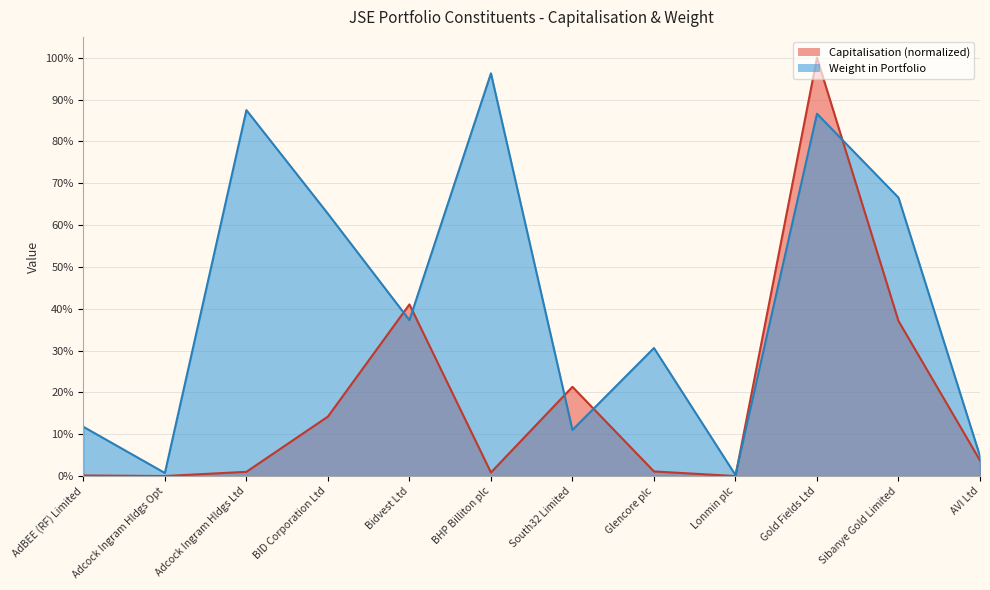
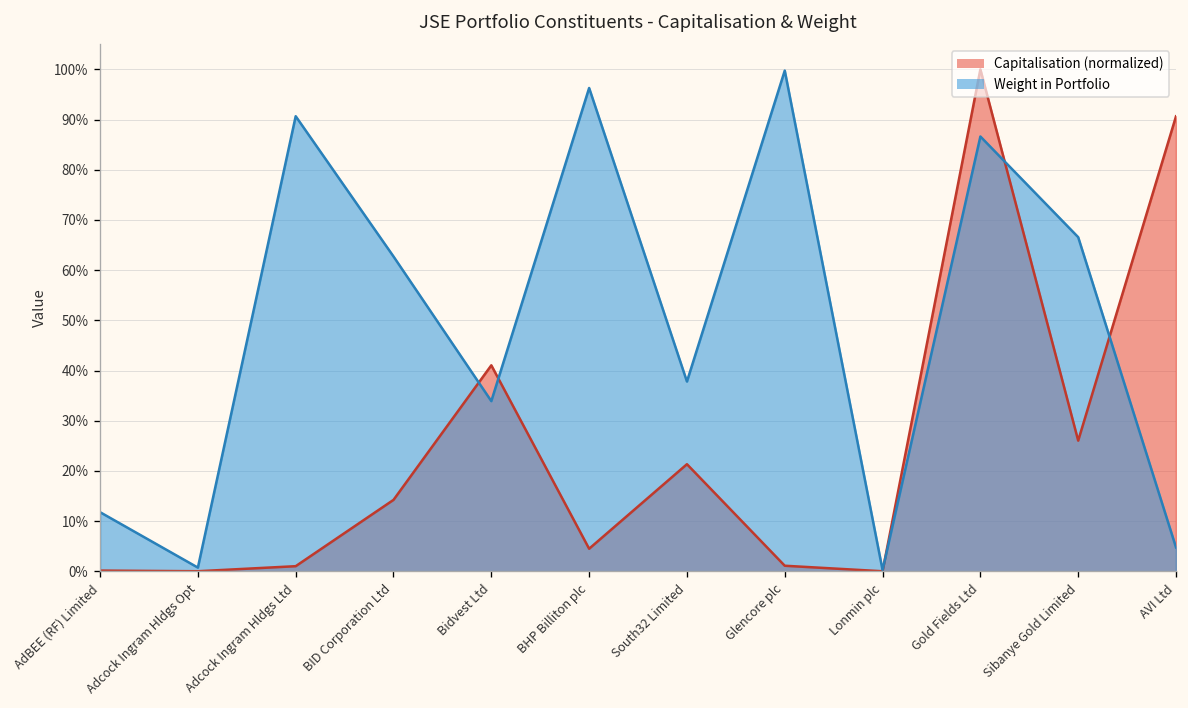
Weight in Portfolio, Adcock Ingram Hldgs Ltd: 87% -> 91%
Weight in Portfolio, Bidvest Ltd: 37% -> 34%
Capitalisation (normalized), BHP Billiton plc: 1% -> 4%
Weight in Portfolio, South32 Limited: 11% -> 38%
Weight in Portfolio, Glencore plc: 31% -> 100%
Capitalisation (normalized), Sibanye Gold Limited: 37% -> 26%
Capitalisation (normalized), AVI Ltd: 4% -> 91%
